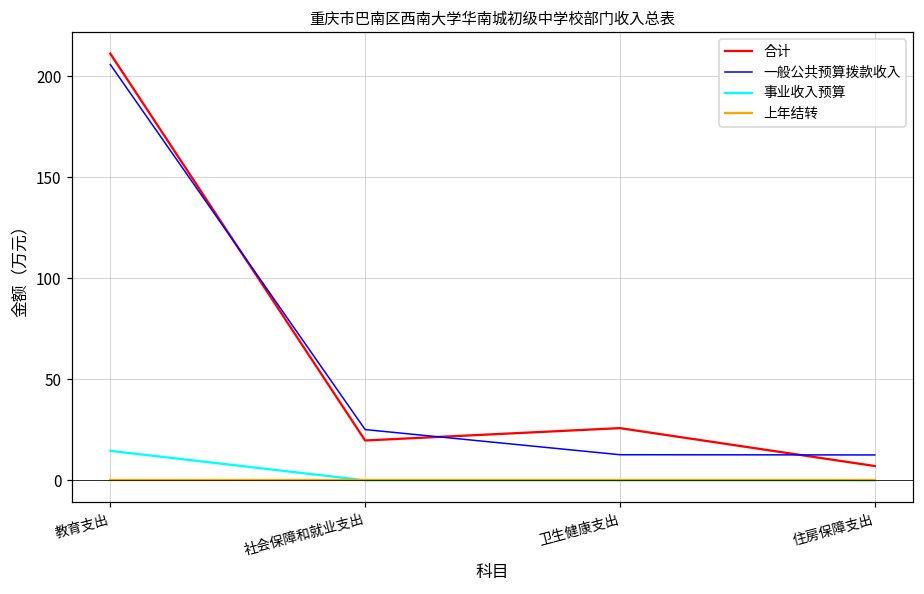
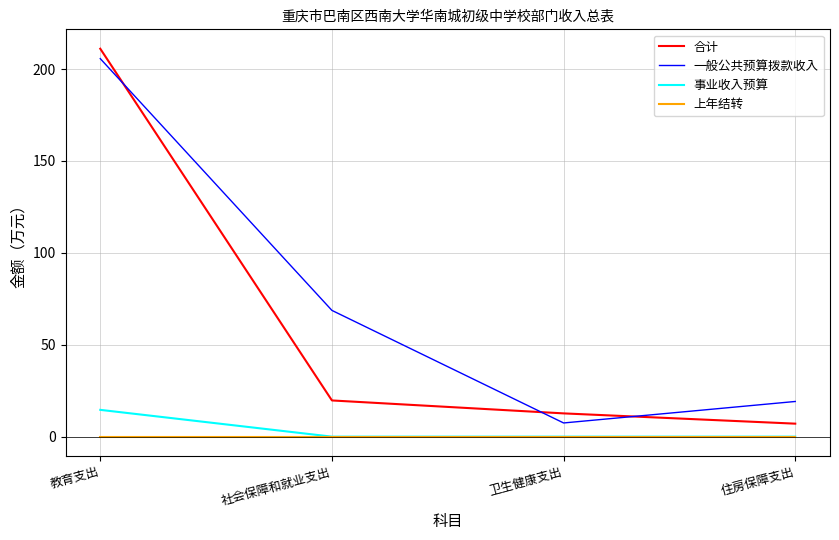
一般公共预算拨款收入, 社会保障和就业支出: 25 -> 69
合计, 卫生健康支出: 26 -> 13
一般公共预算拨款收入, 卫生健康支出: 13 -> 7
一般公共预算拨款收入, 住房保障支出: 13 -> 19
